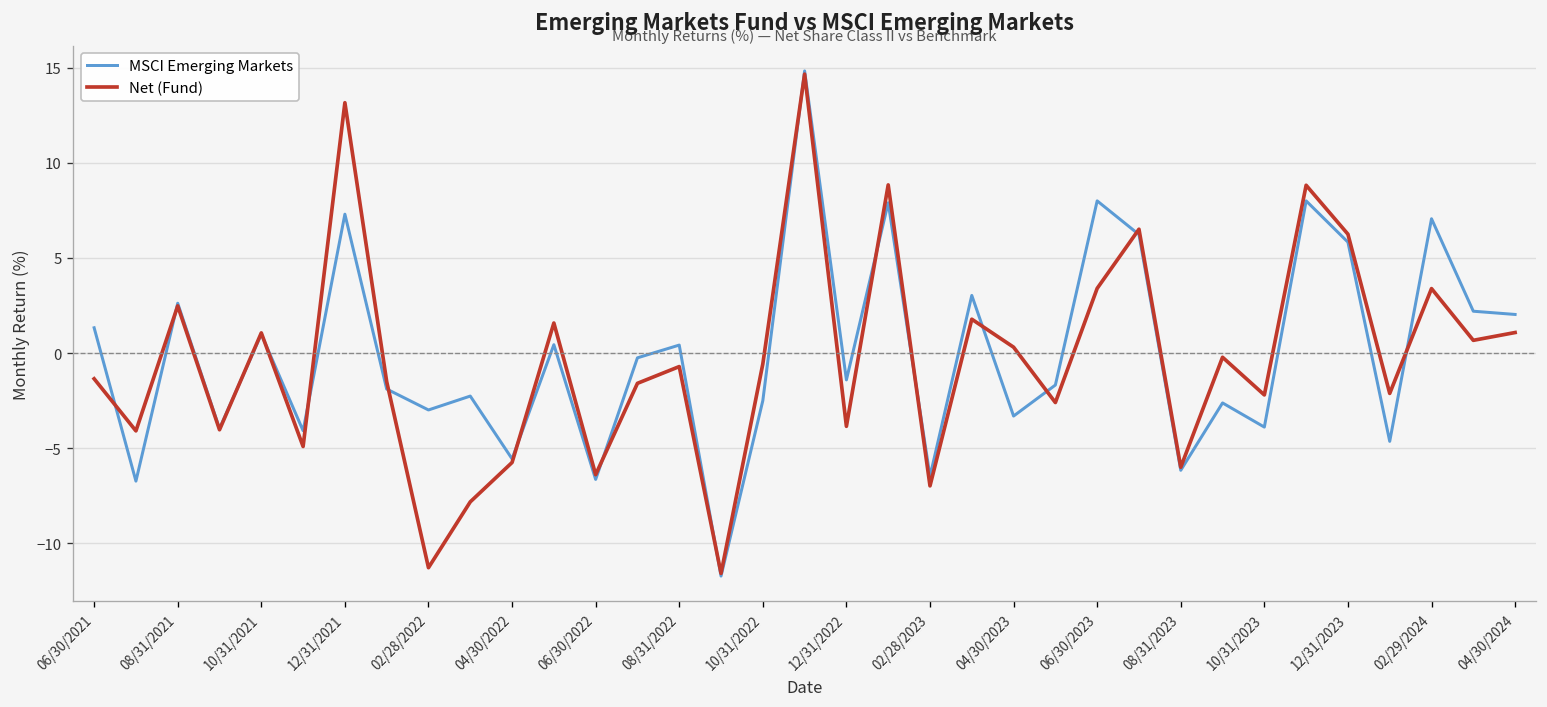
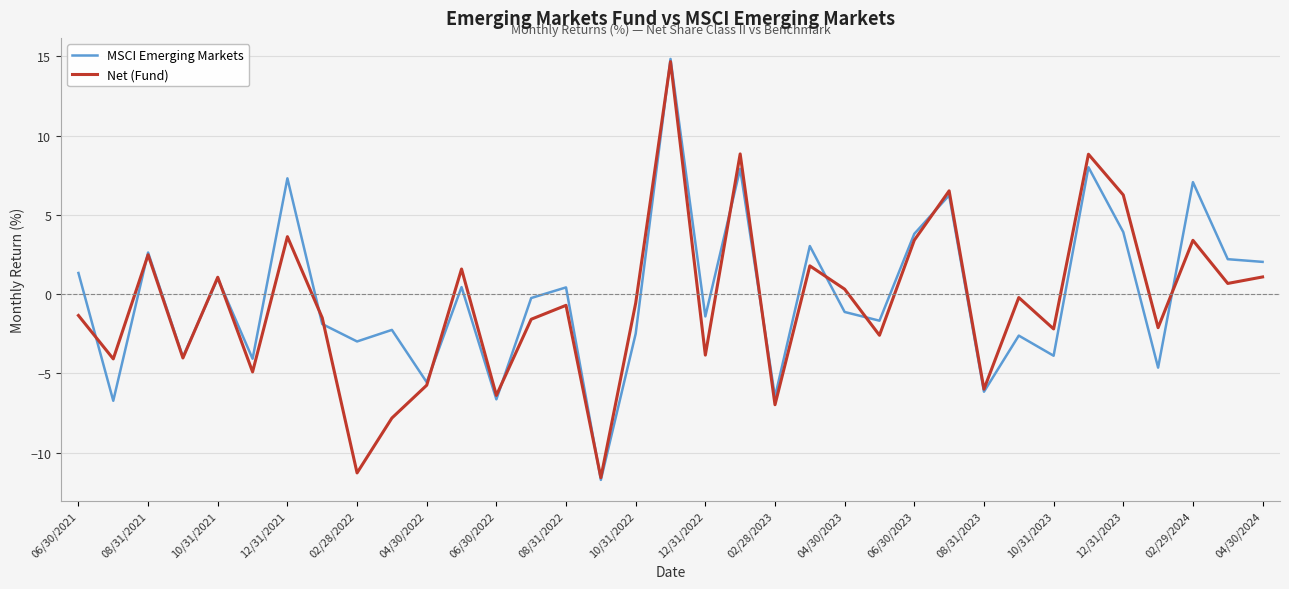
Net (Fund), 12/31/2021: 13.2 -> 3.6
MSCI Emerging Markets, 04/30/2023: -3.3 -> -1.1
MSCI Emerging Markets, 06/30/2023: 8.0 -> 3.8
MSCI Emerging Markets, 12/31/2023: 5.8 -> 3.9
